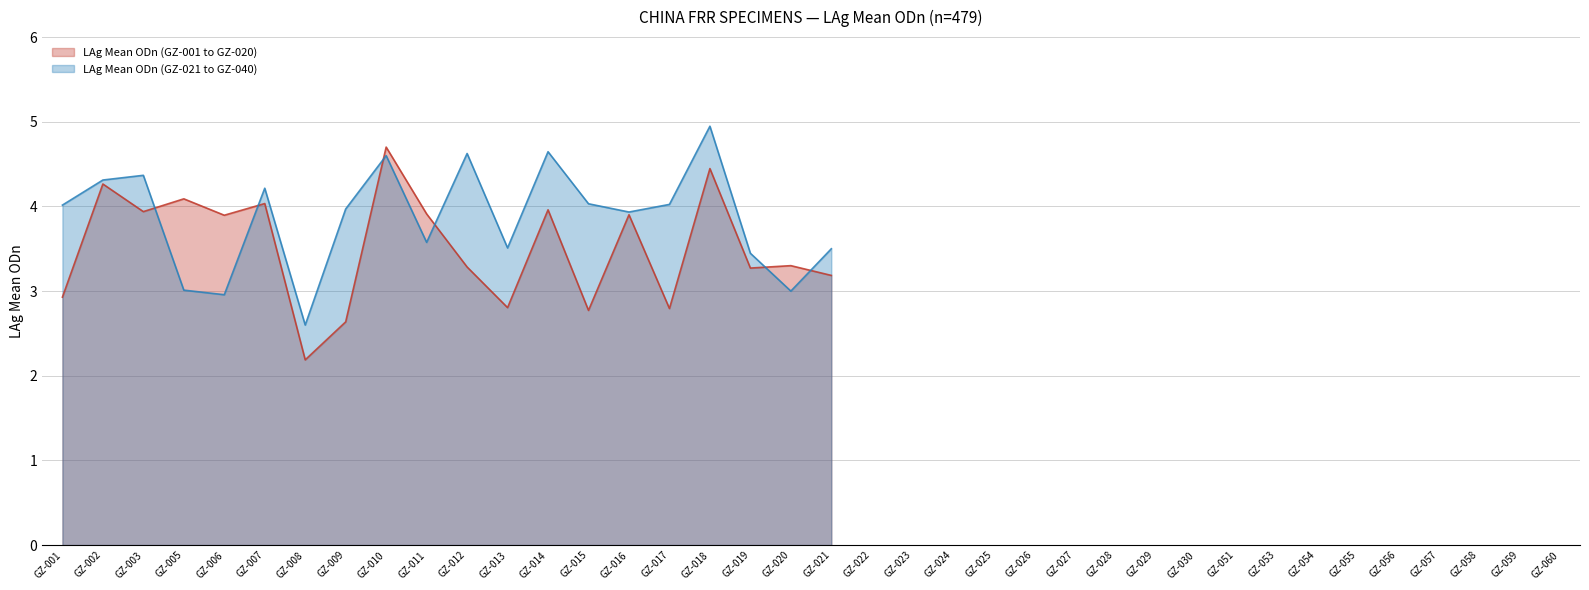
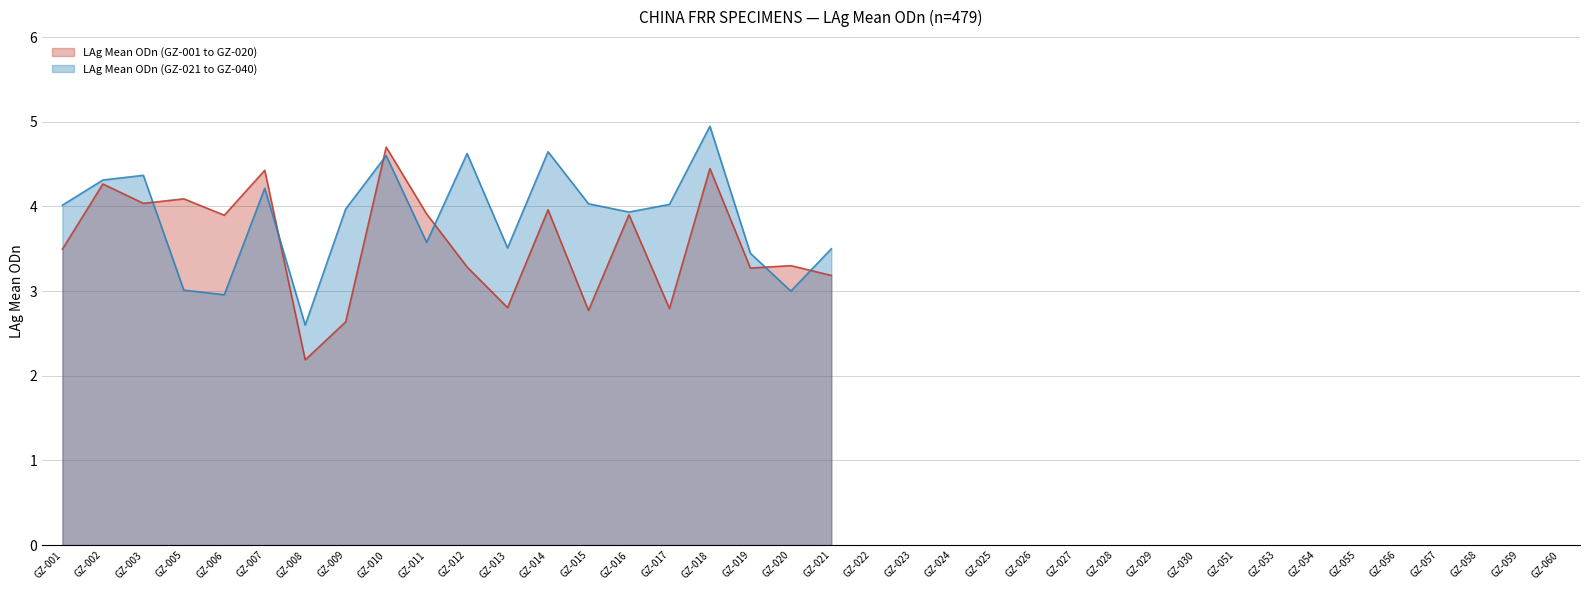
LAg Mean ODn (GZ-001 to GZ-020), GZ-001: 2.9 -> 3.5
LAg Mean ODn (GZ-001 to GZ-020), GZ-003: 3.9 -> 4.0
LAg Mean ODn (GZ-001 to GZ-020), GZ-007: 4.0 -> 4.4
